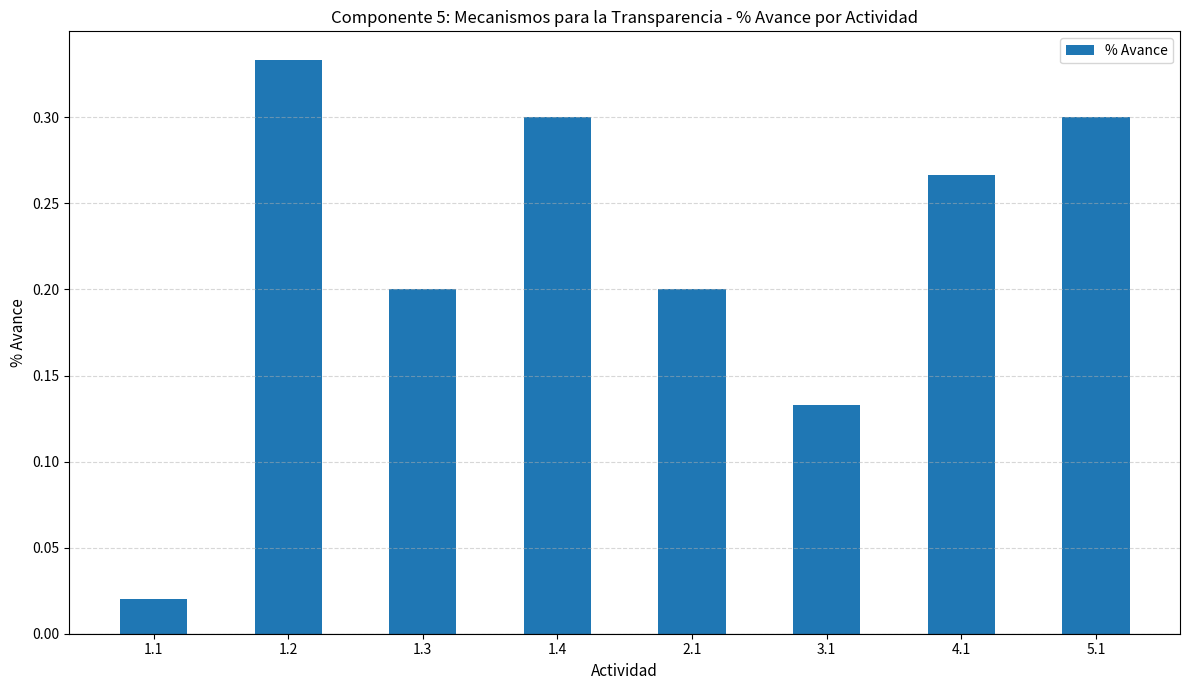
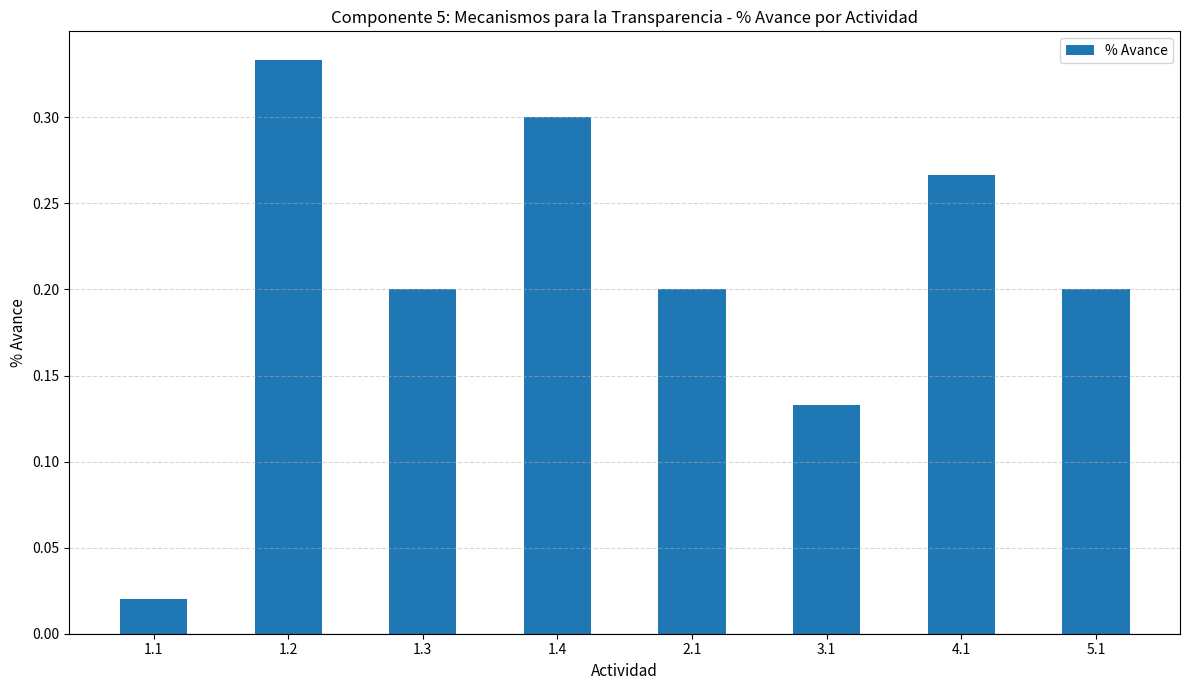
5.1: 0.3 -> 0.2
